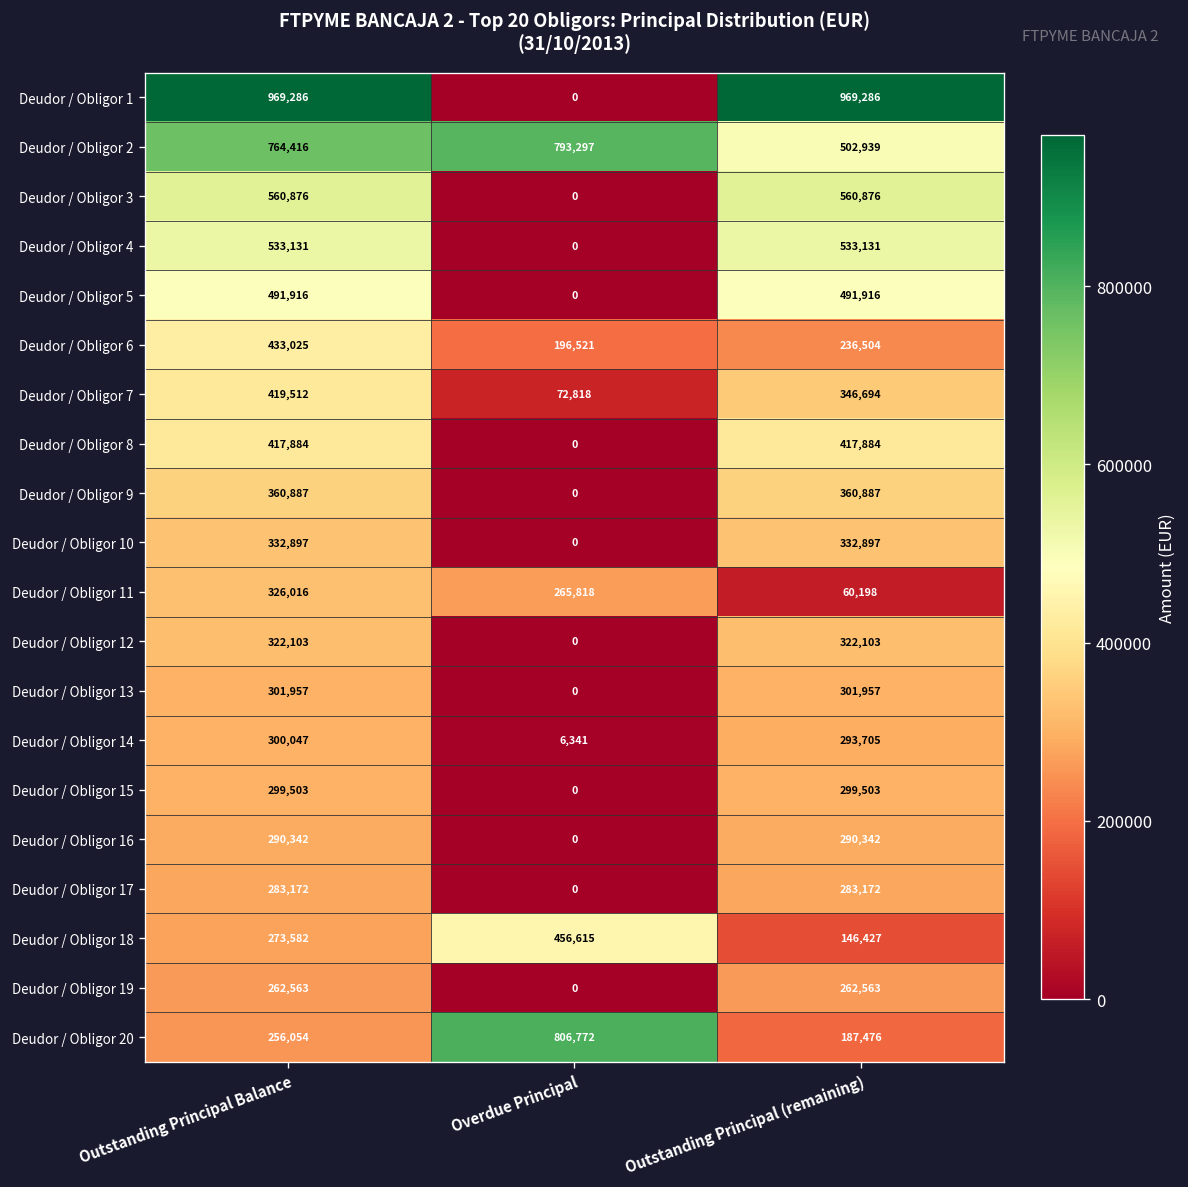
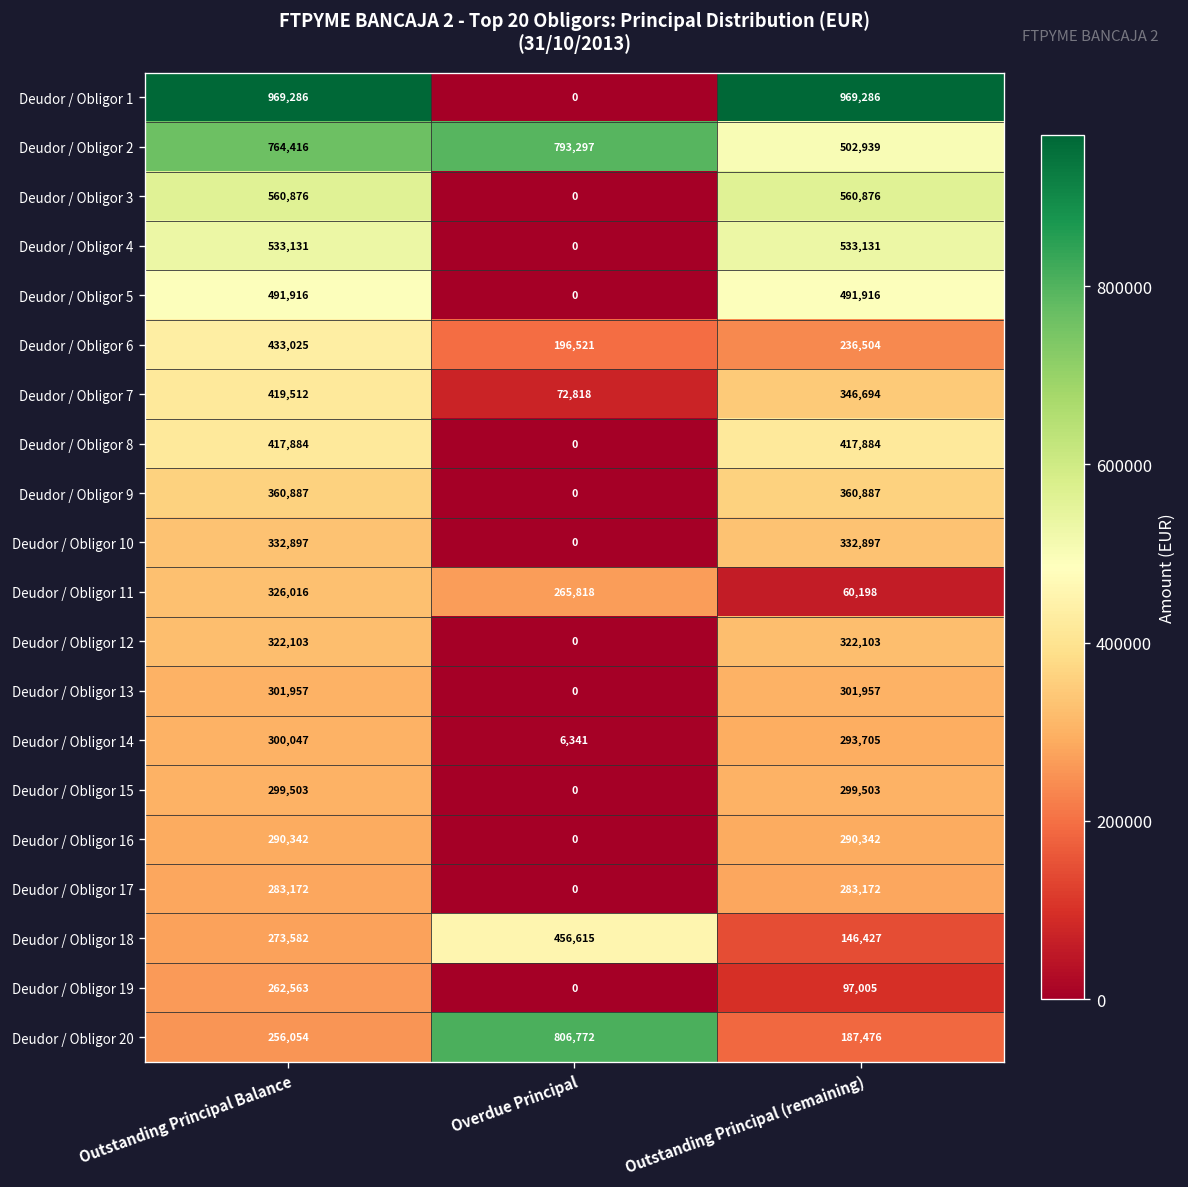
Deudor / Obligor 19, Outstanding Principal (remaining): 262,563 -> 97,005
